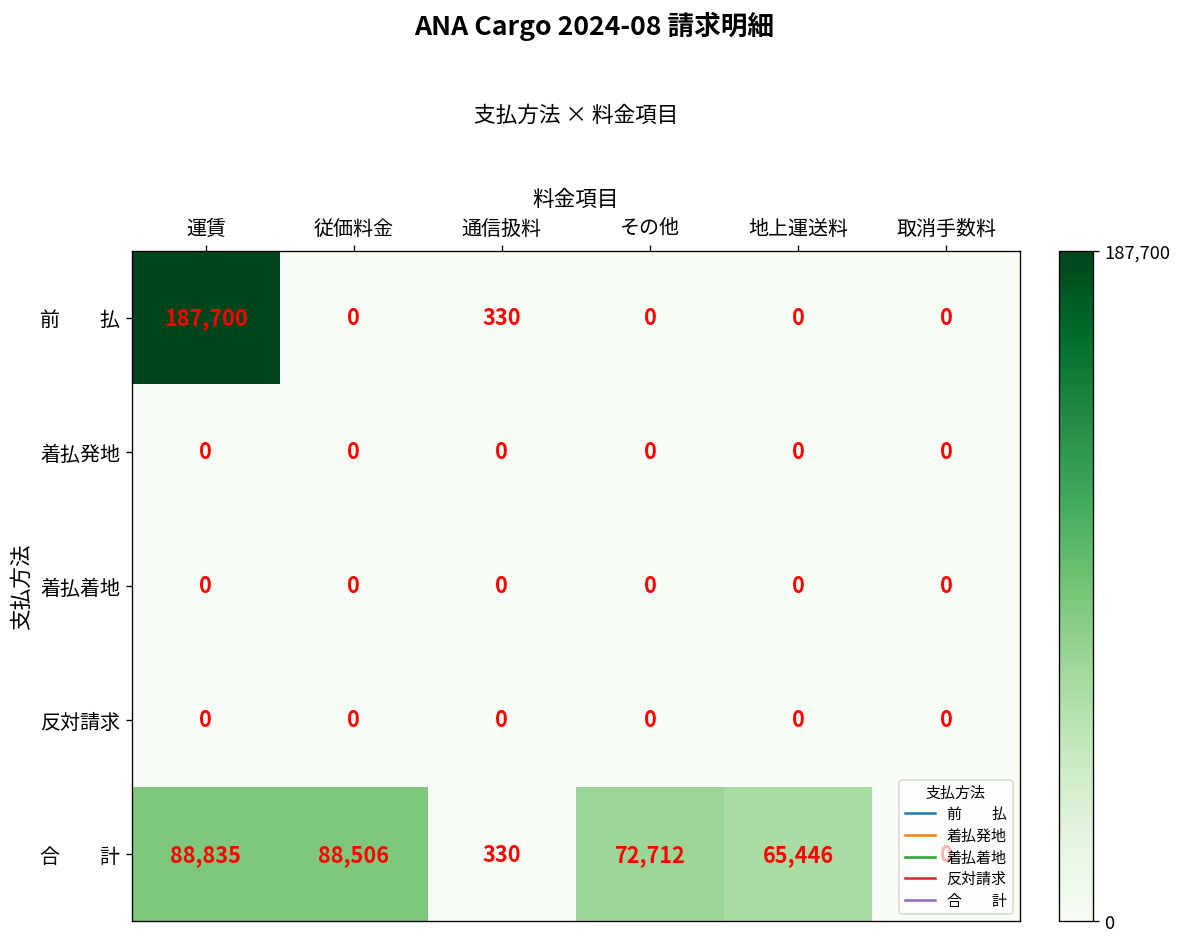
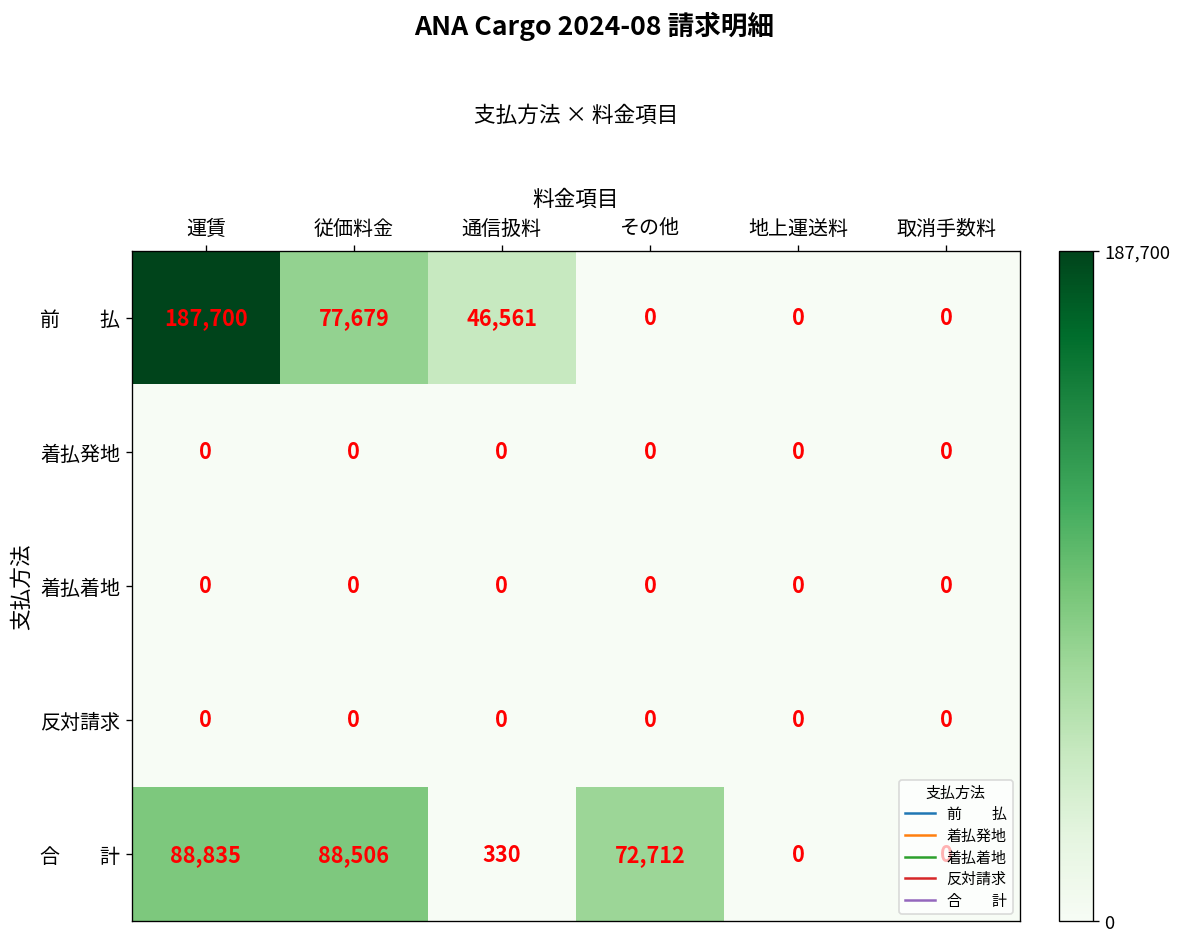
前 払, 従価料金: 0 -> 77,679
前 払, 通信扱料: 330 -> 46,561
合 計, 地上運送料: 65,446 -> 0
